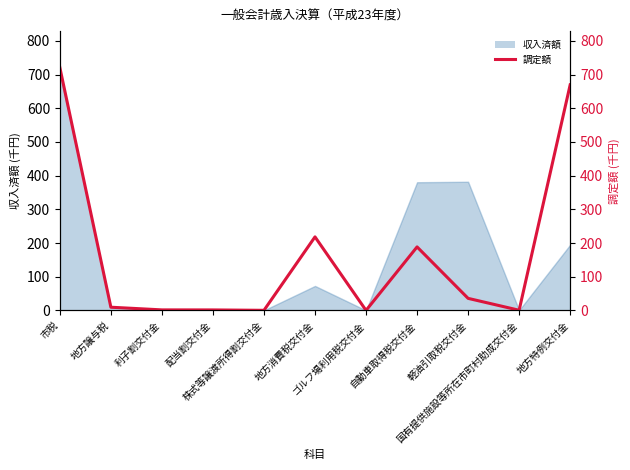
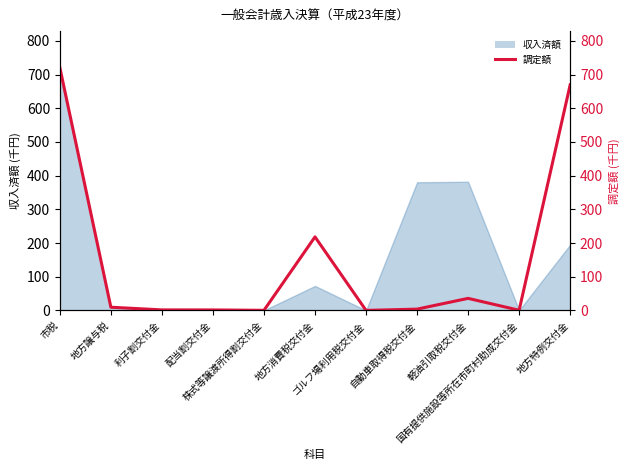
調定額, 自動車取得税交付金: 190 -> 0
